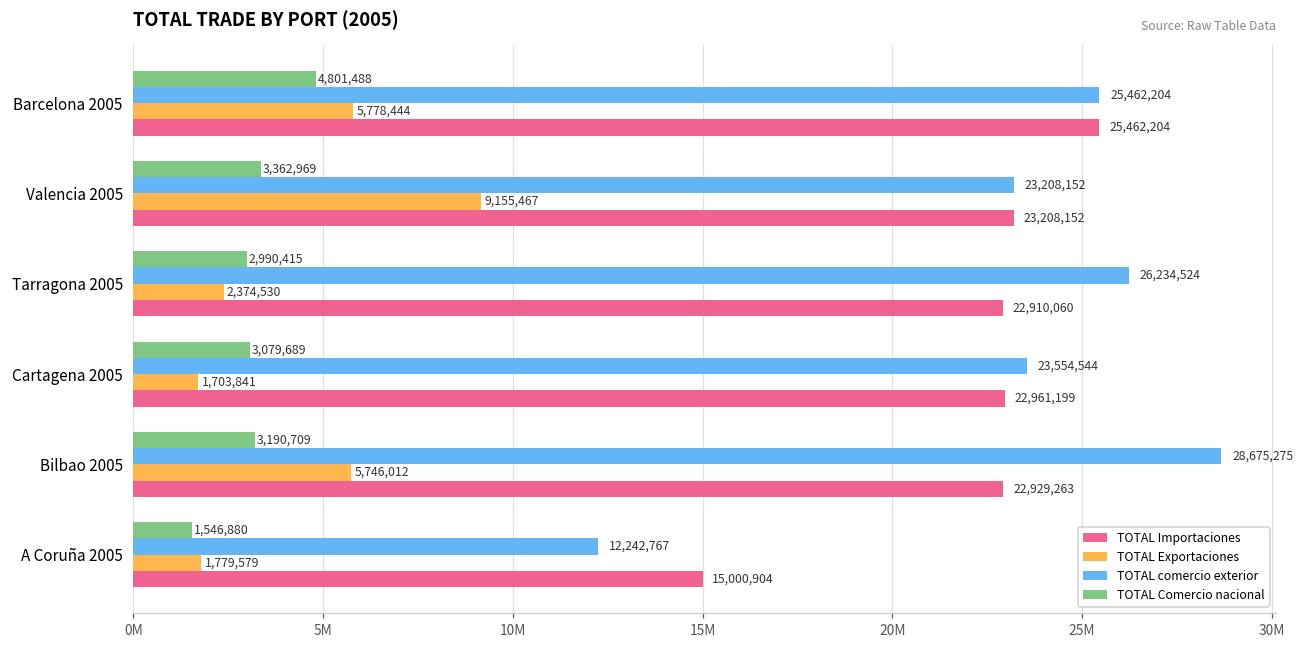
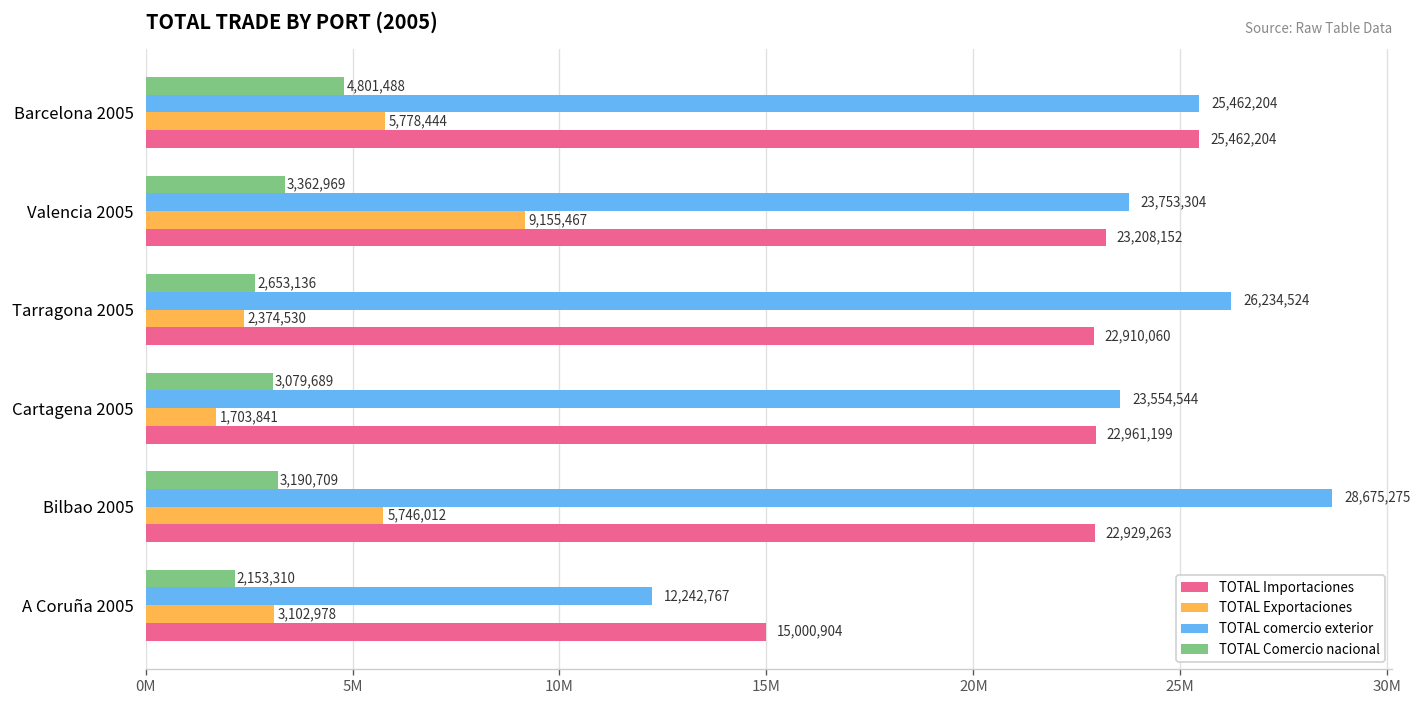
TOTAL comercio exterior, Valencia 2005: 23,208,152 -> 23,753,304
TOTAL Comercio nacional, Tarragona 2005: 2,990,415 -> 2,653,136
TOTAL Comercio nacional, A Coruña 2005: 1,546,880 -> 2,153,310
TOTAL Exportaciones, A Coruña 2005: 1,779,579 -> 3,102,978
